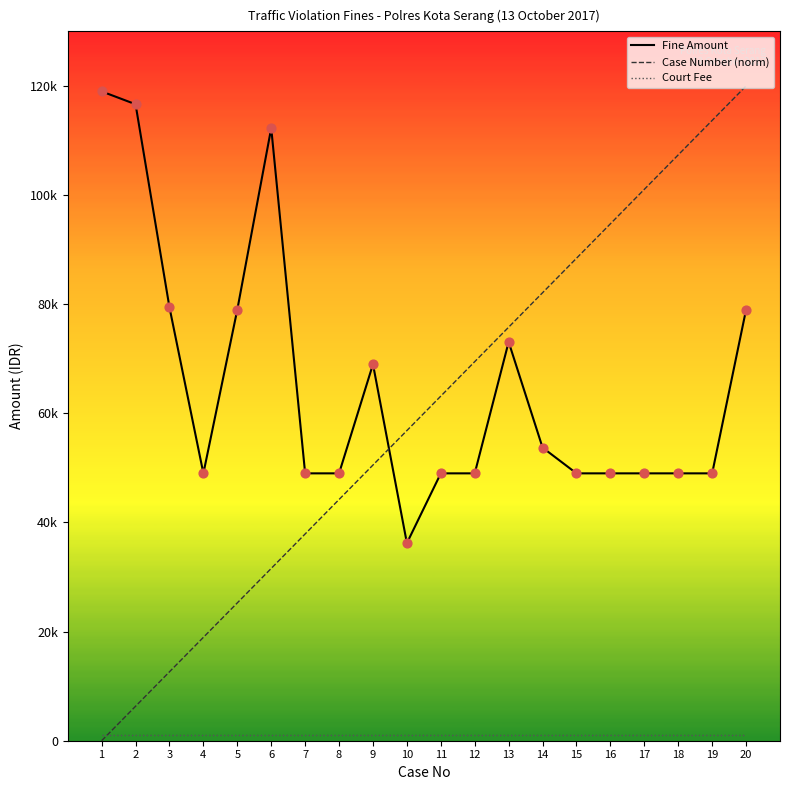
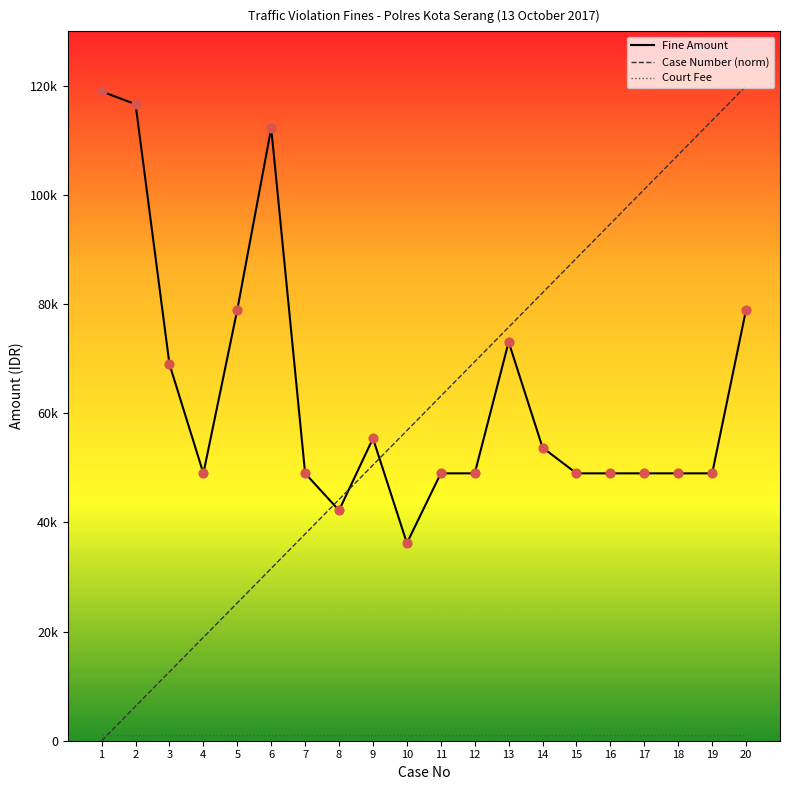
Fine Amount, 3: 79000 -> 69000
Fine Amount, 8: 49000 -> 42000
Fine Amount, 9: 69000 -> 55000
